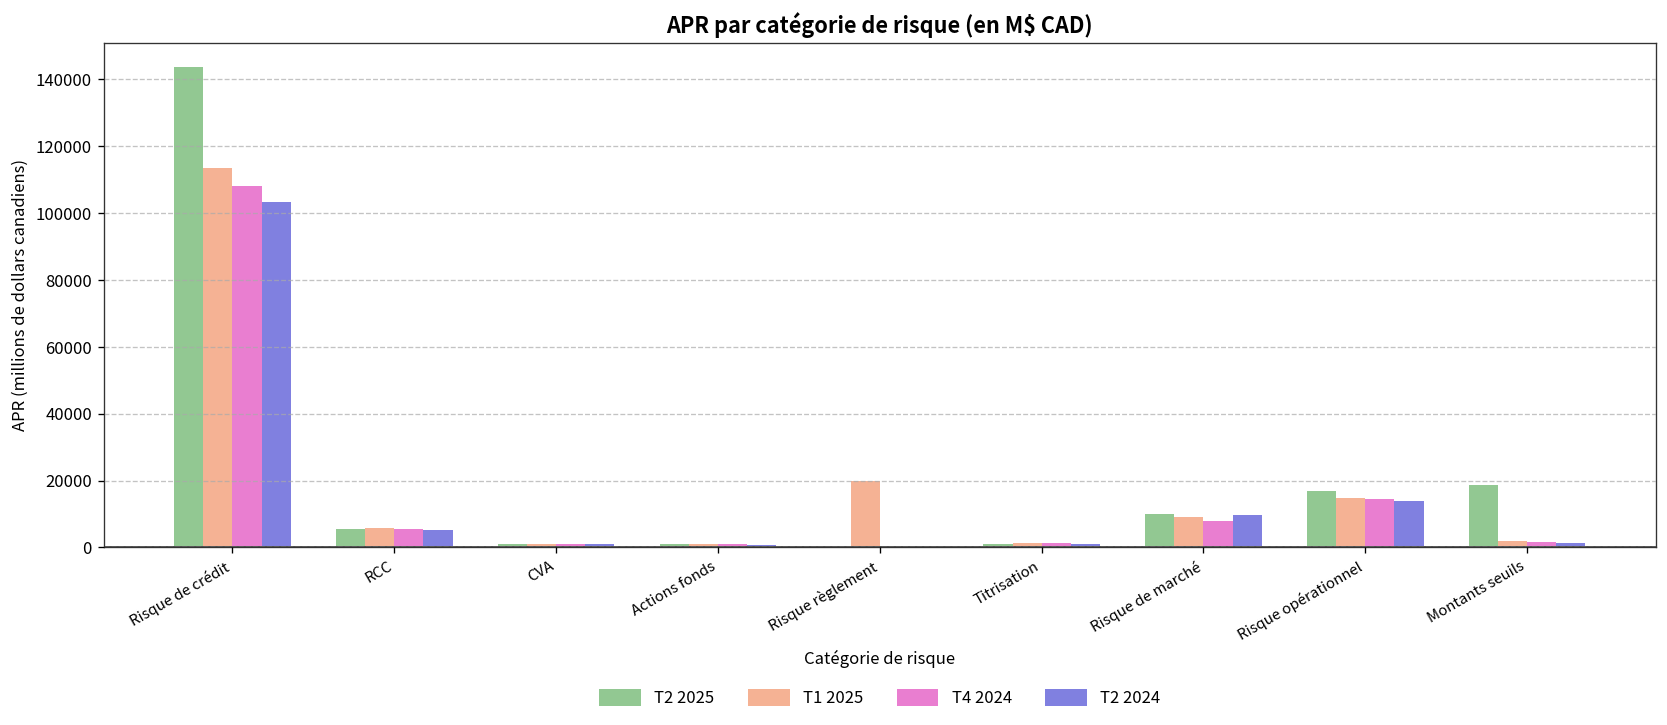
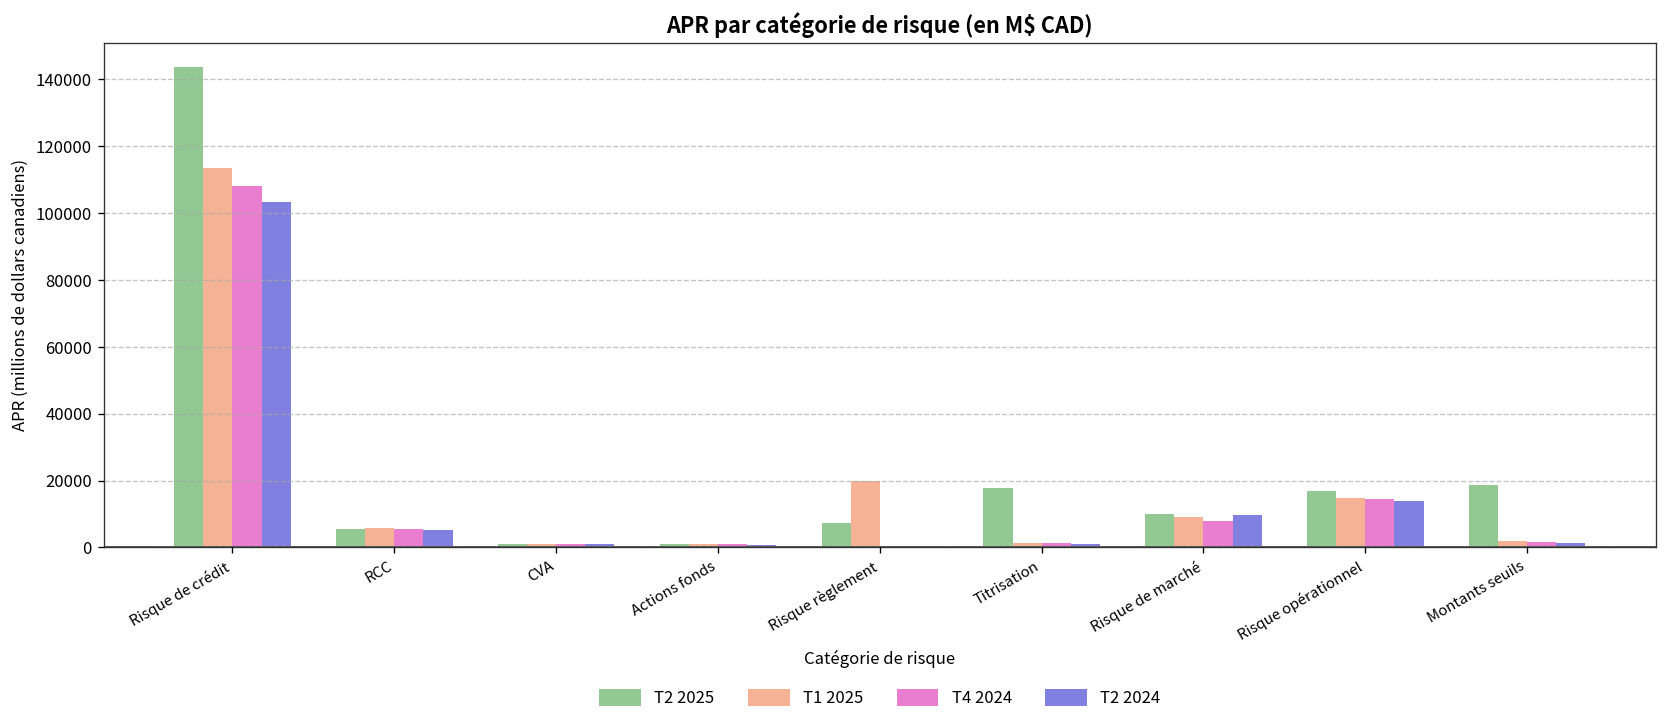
T2 2025, Risque règlement: 0 -> 7000
T2 2025, Titrisation: 1000 -> 18000
